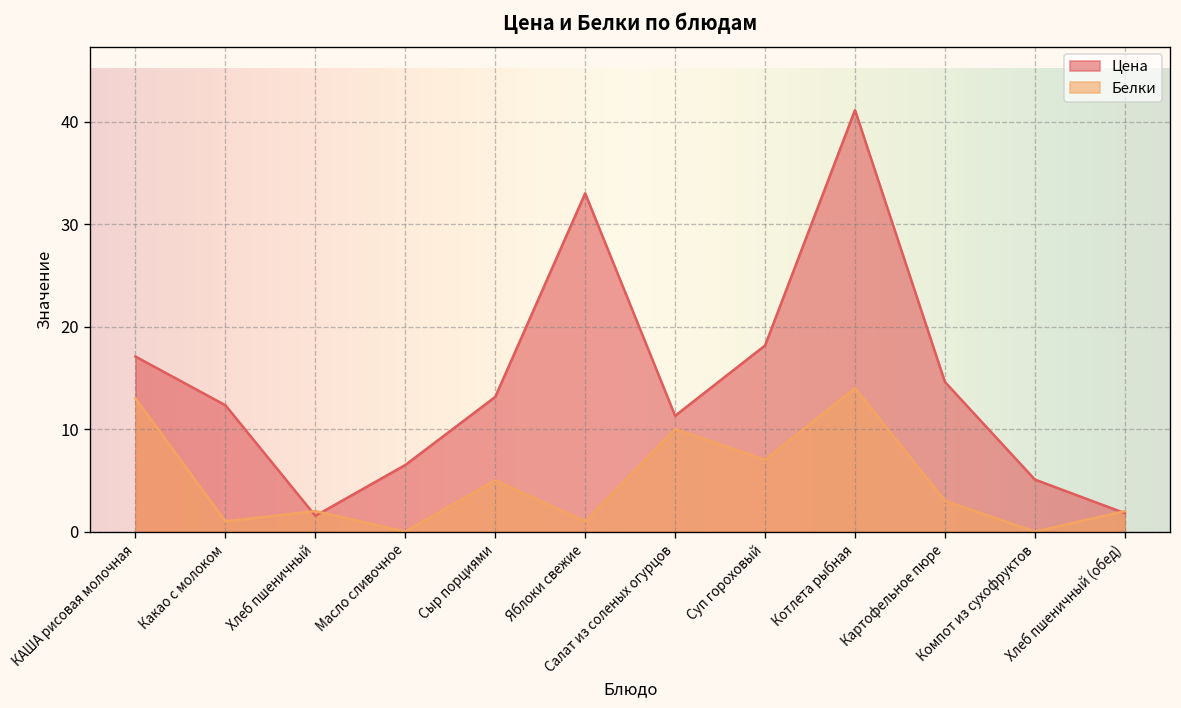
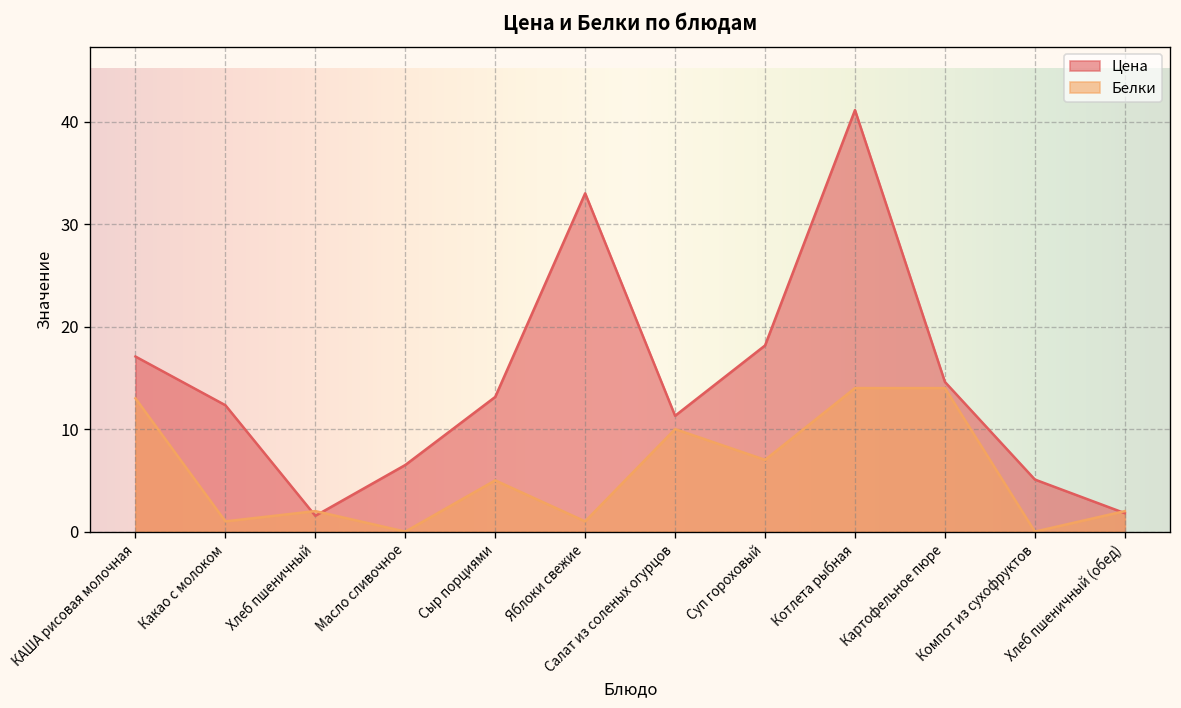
Белки, Картофельное пюре: 3 -> 14
